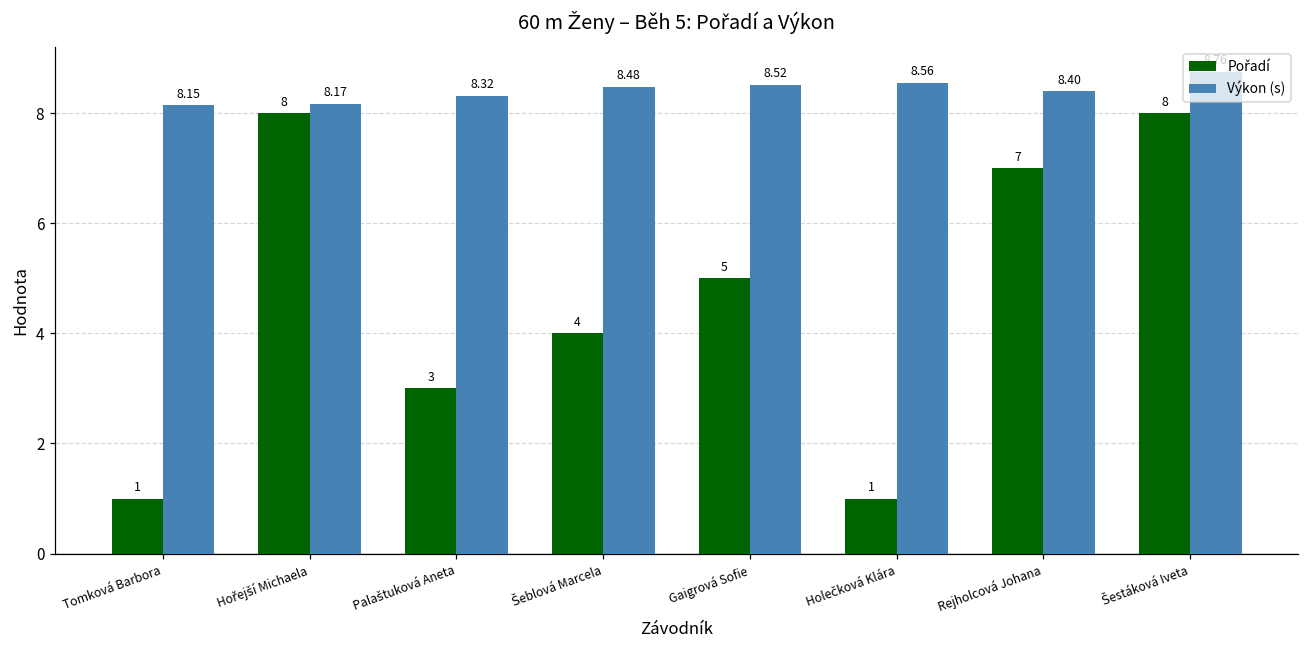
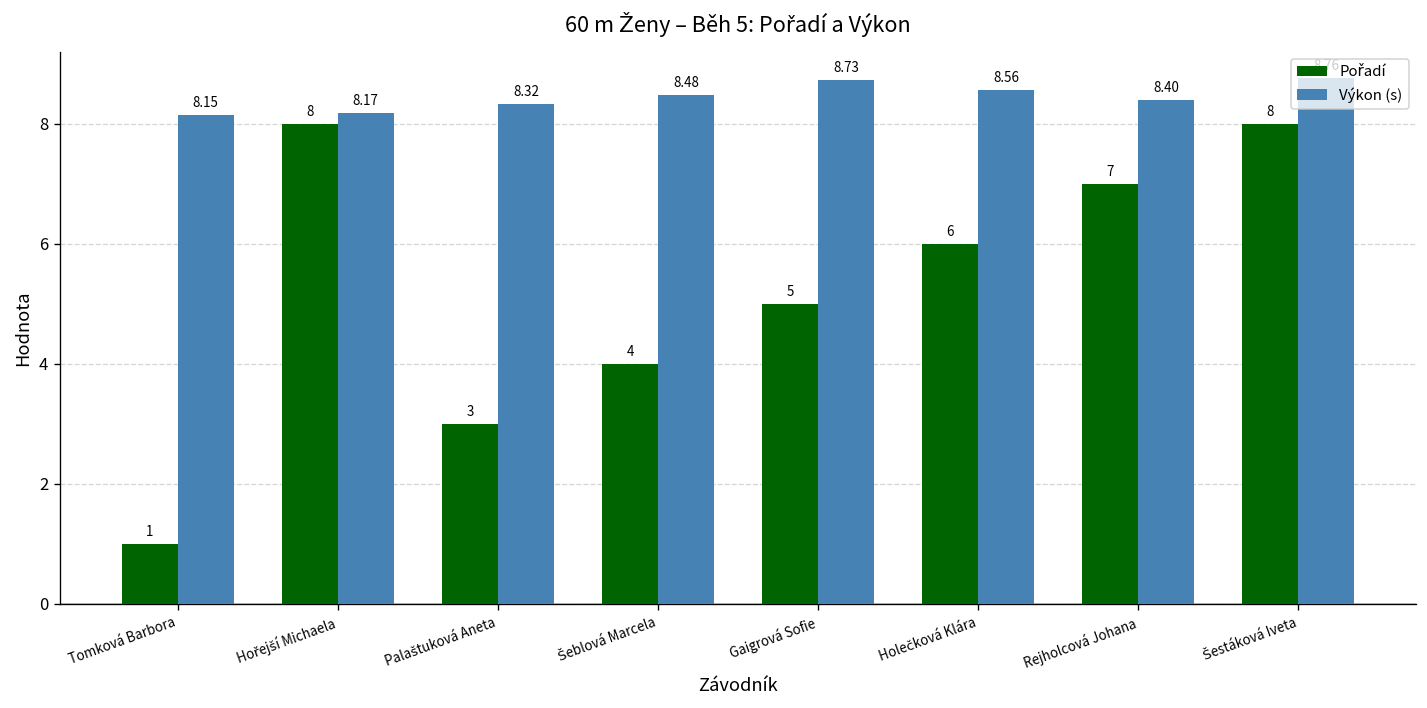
Výkon (s), Gaigrová Sofie: 8.52 -> 8.73
Pořadí, Holečková Klára: 1 -> 6
